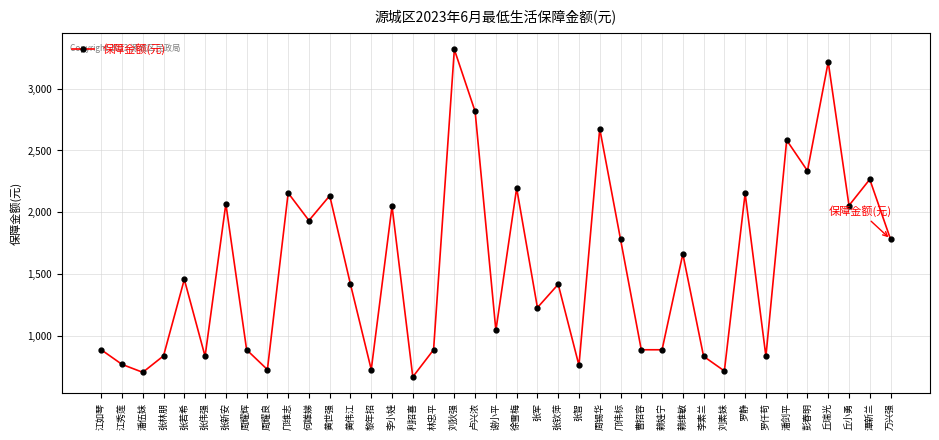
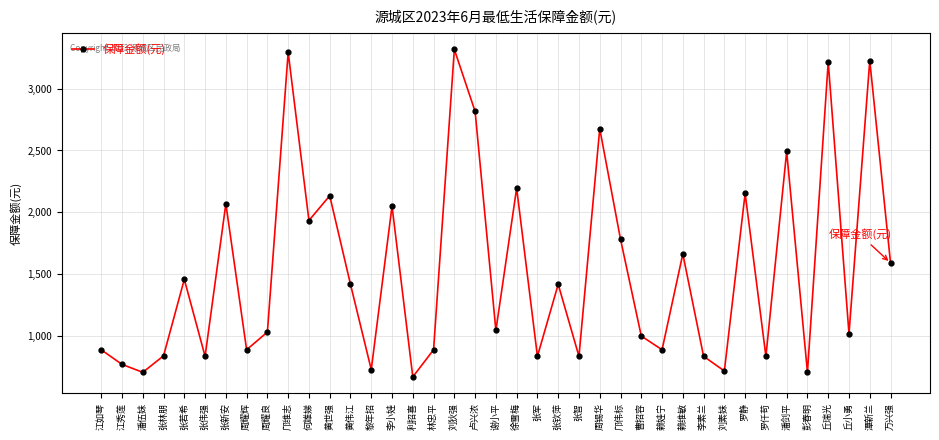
周耀良: 730 -> 1,040
邝维志: 2,160 -> 3,290
张军: 1,230 -> 840
张智: 770 -> 840
曹招容: 890 -> 1,000
潘剑平: 2,580 -> 2,490
彭春明: 2,340 -> 710
丘小勇: 2,060 -> 1,020
潭新兰: 2,270 -> 3,230
万兴强: 1,780 -> 1,590
